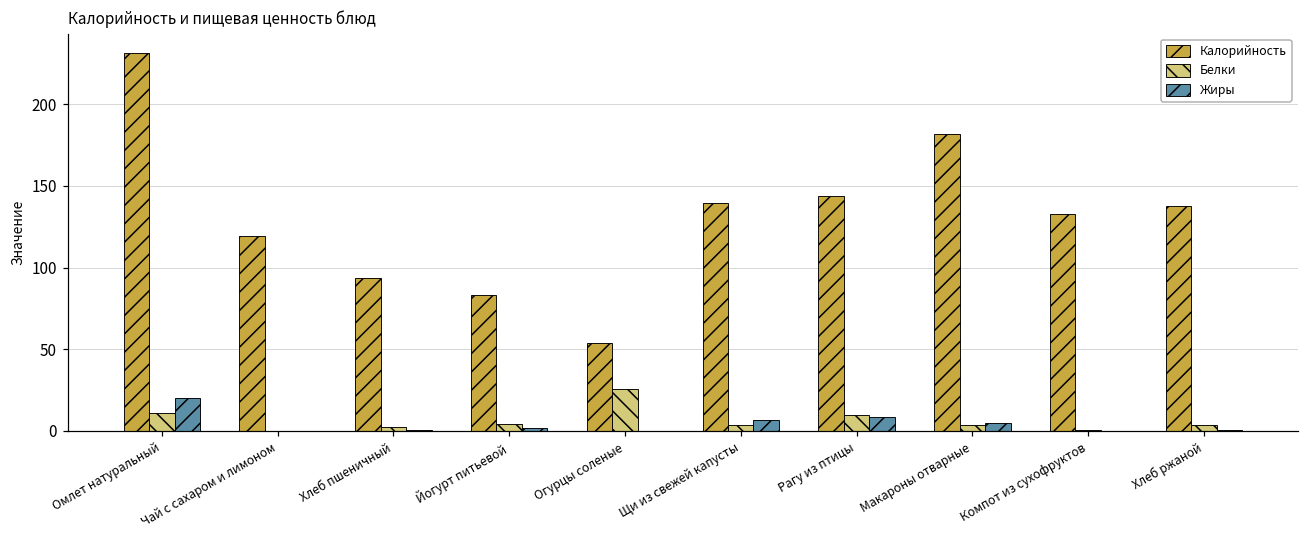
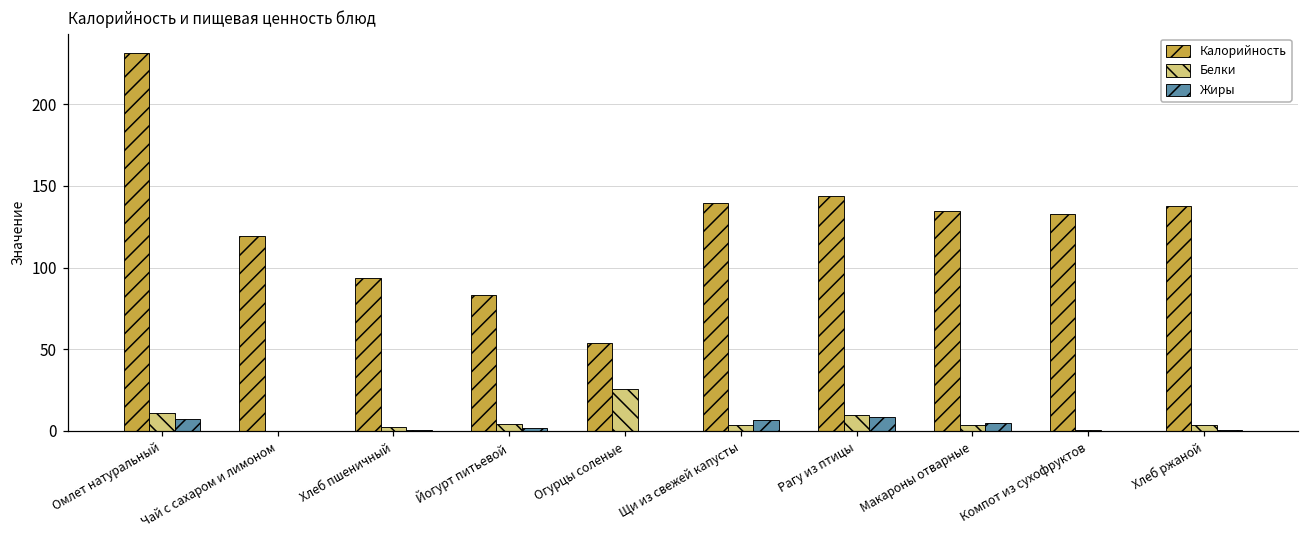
Жиры, Омлет натуральный: 20 -> 7
Калорийность, Макароны отварные: 182 -> 135
